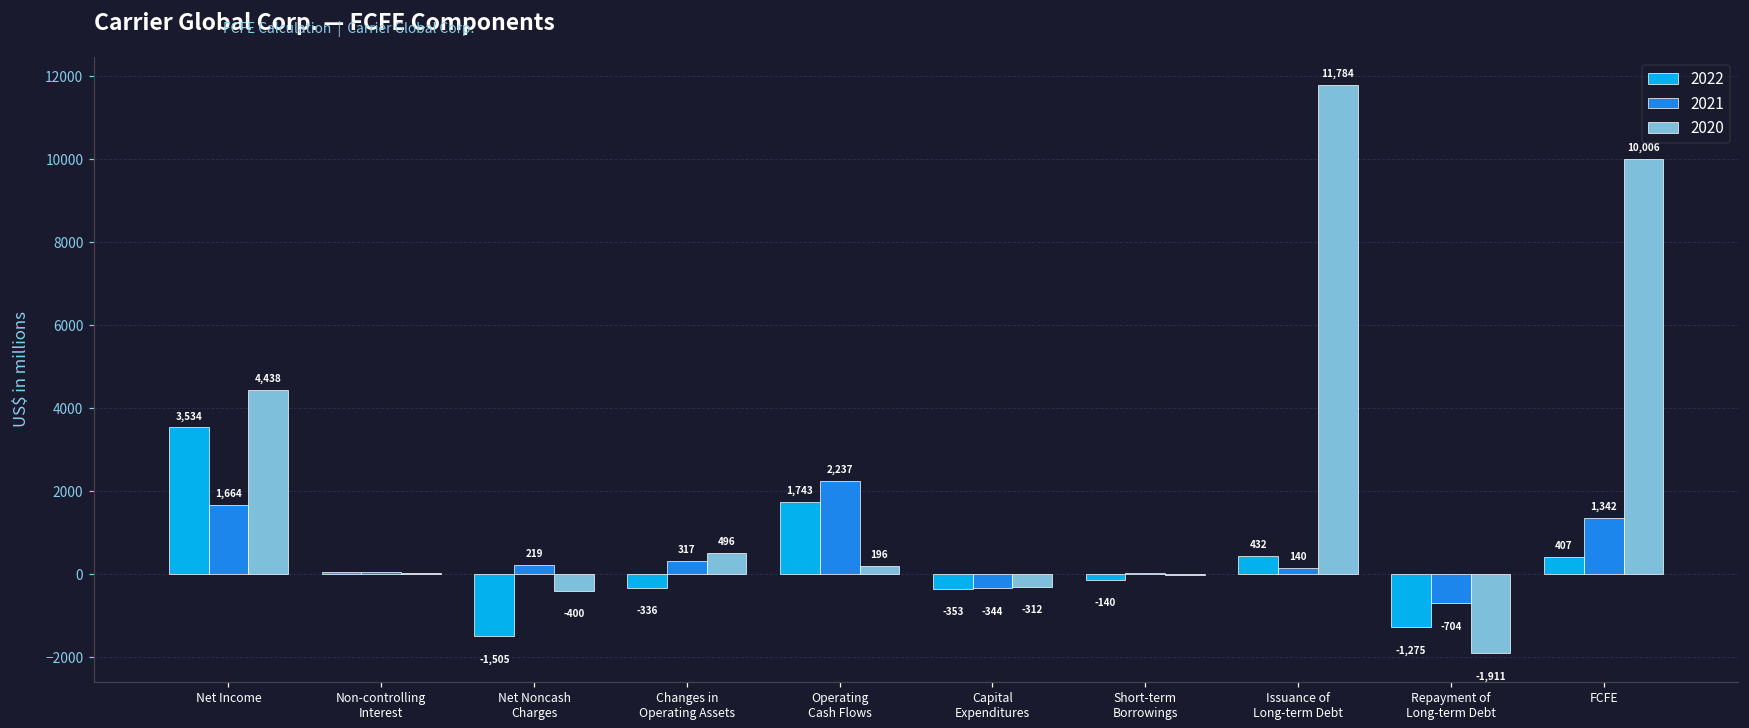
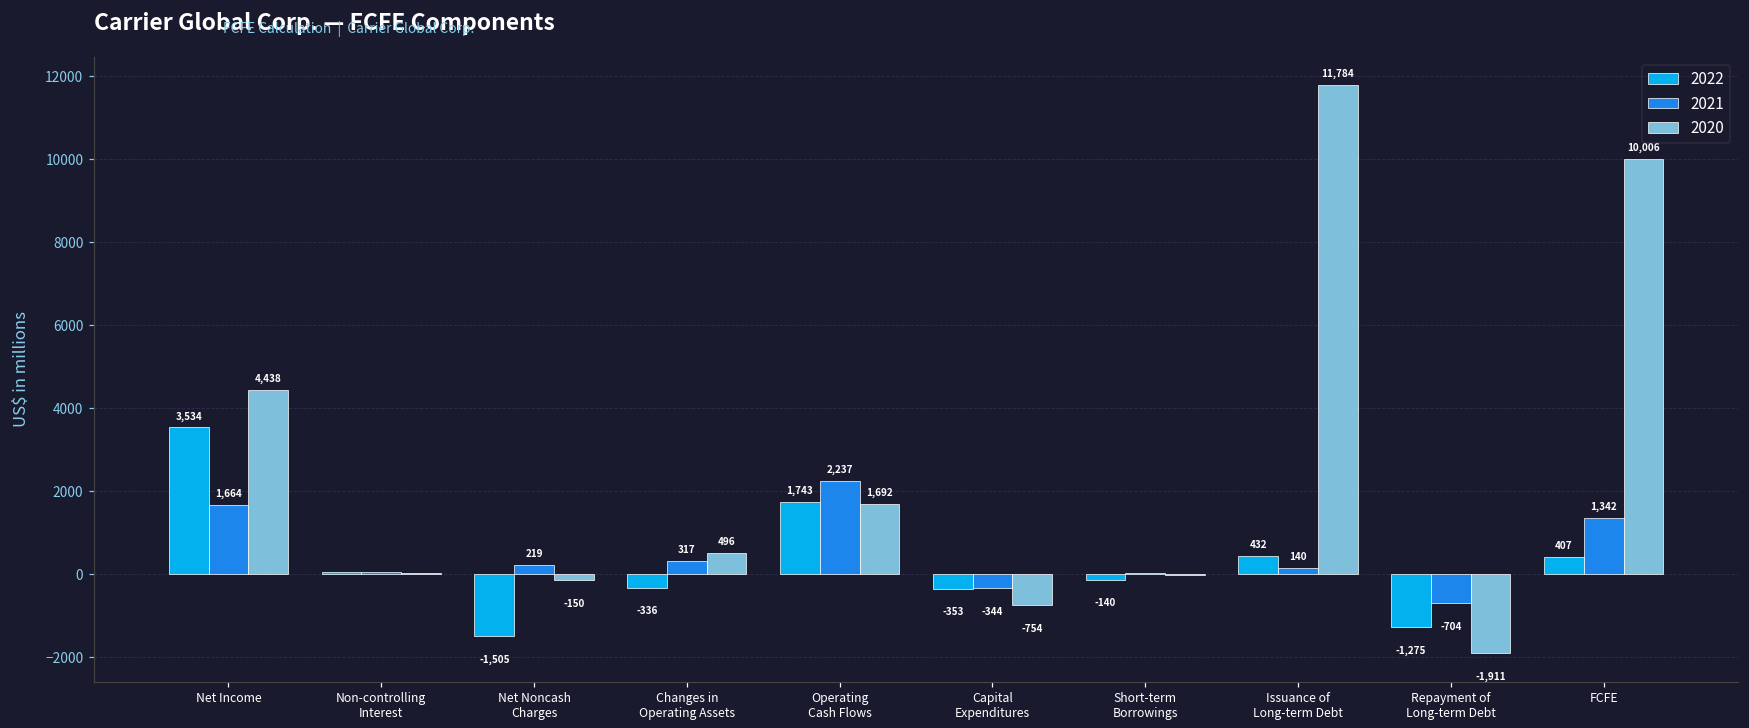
2020, Net Noncash Charges: -400 -> -150
2020, Operating Cash Flows: 196 -> 1,692
2020, Capital Expenditures: -312 -> -754
